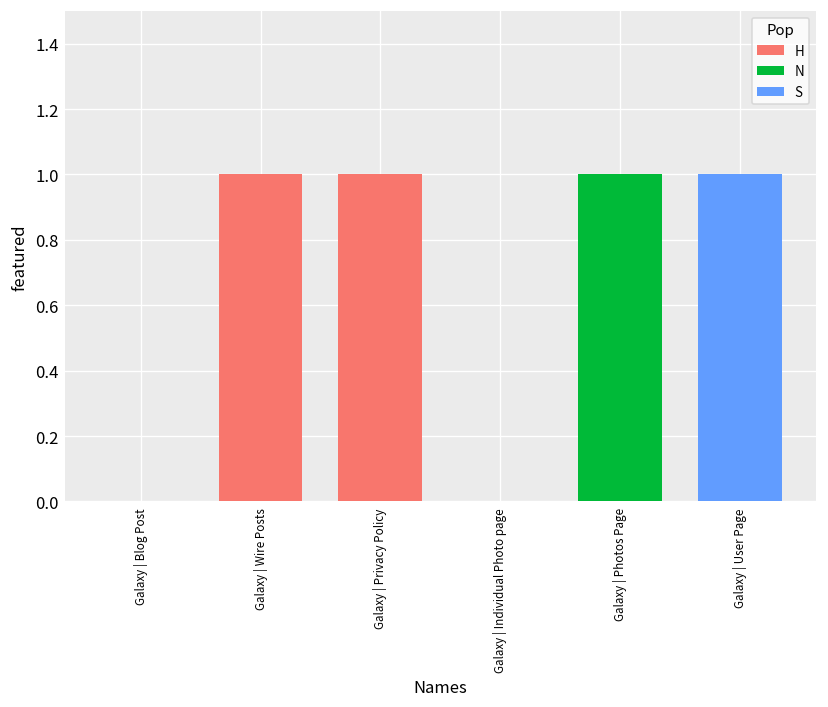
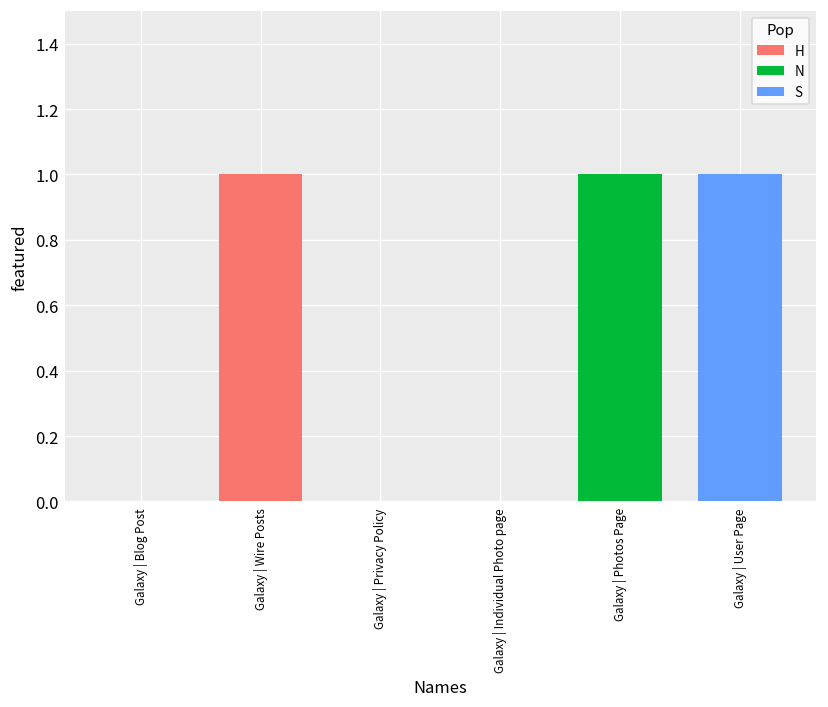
Galaxy | Privacy Policy: 1 -> 0
